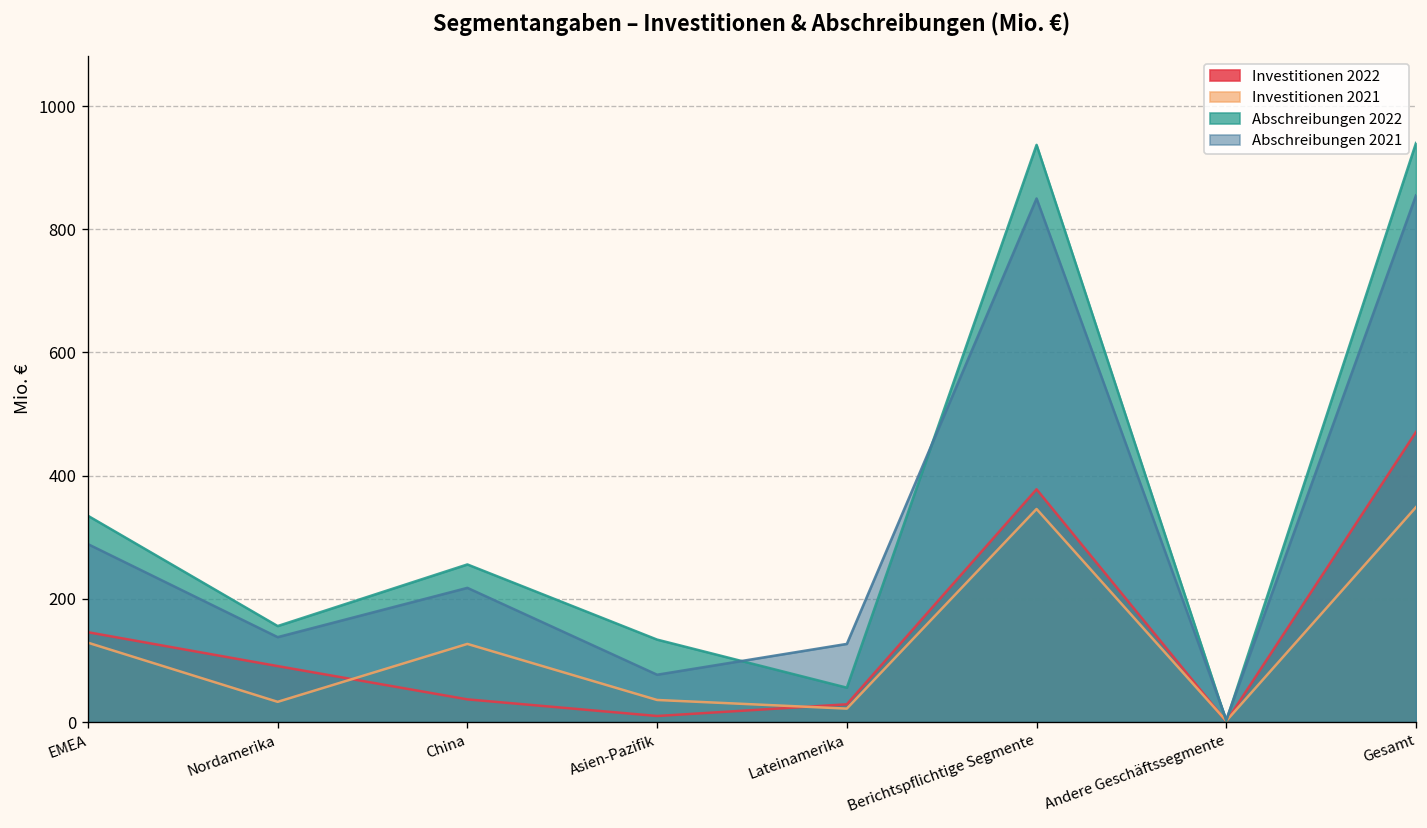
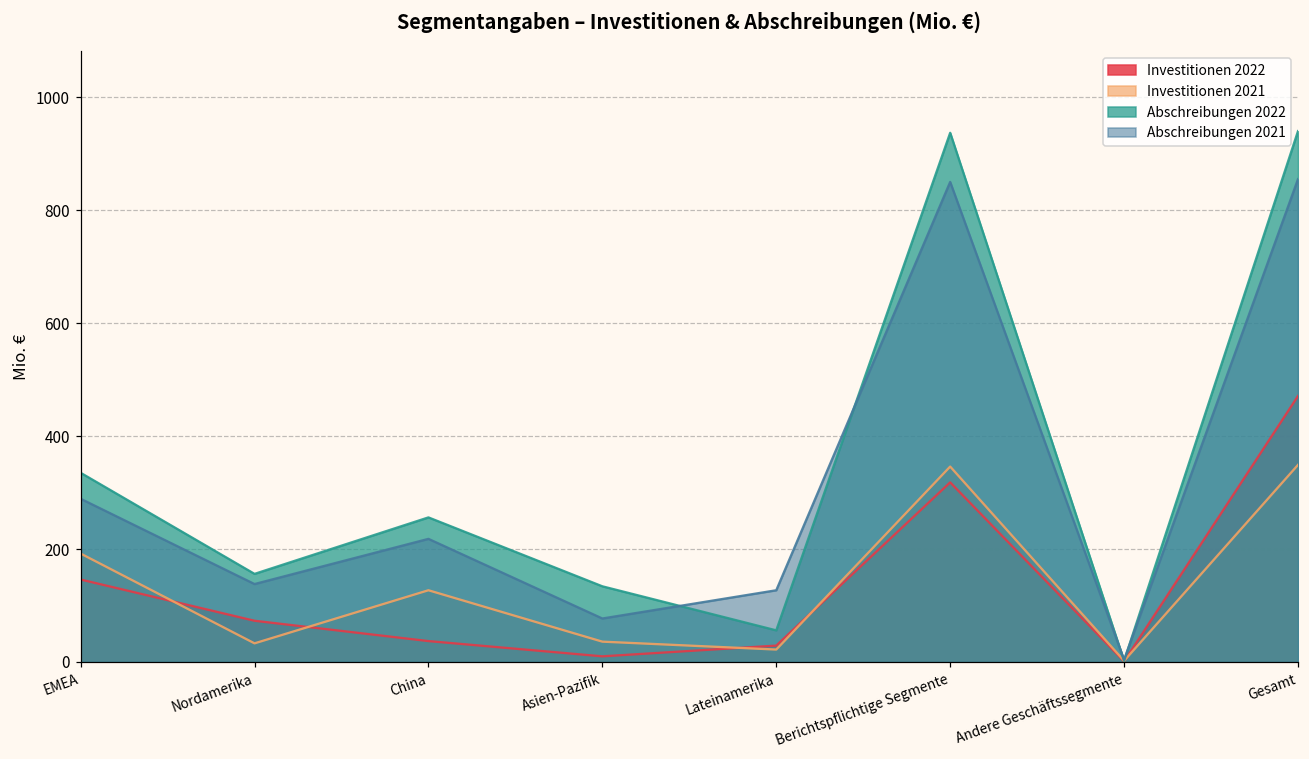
Investitionen 2021, EMEA: 130 -> 190
Investitionen 2022, Nordamerika: 90 -> 70
Investitionen 2022, Berichtspflichtige Segmente: 380 -> 320
